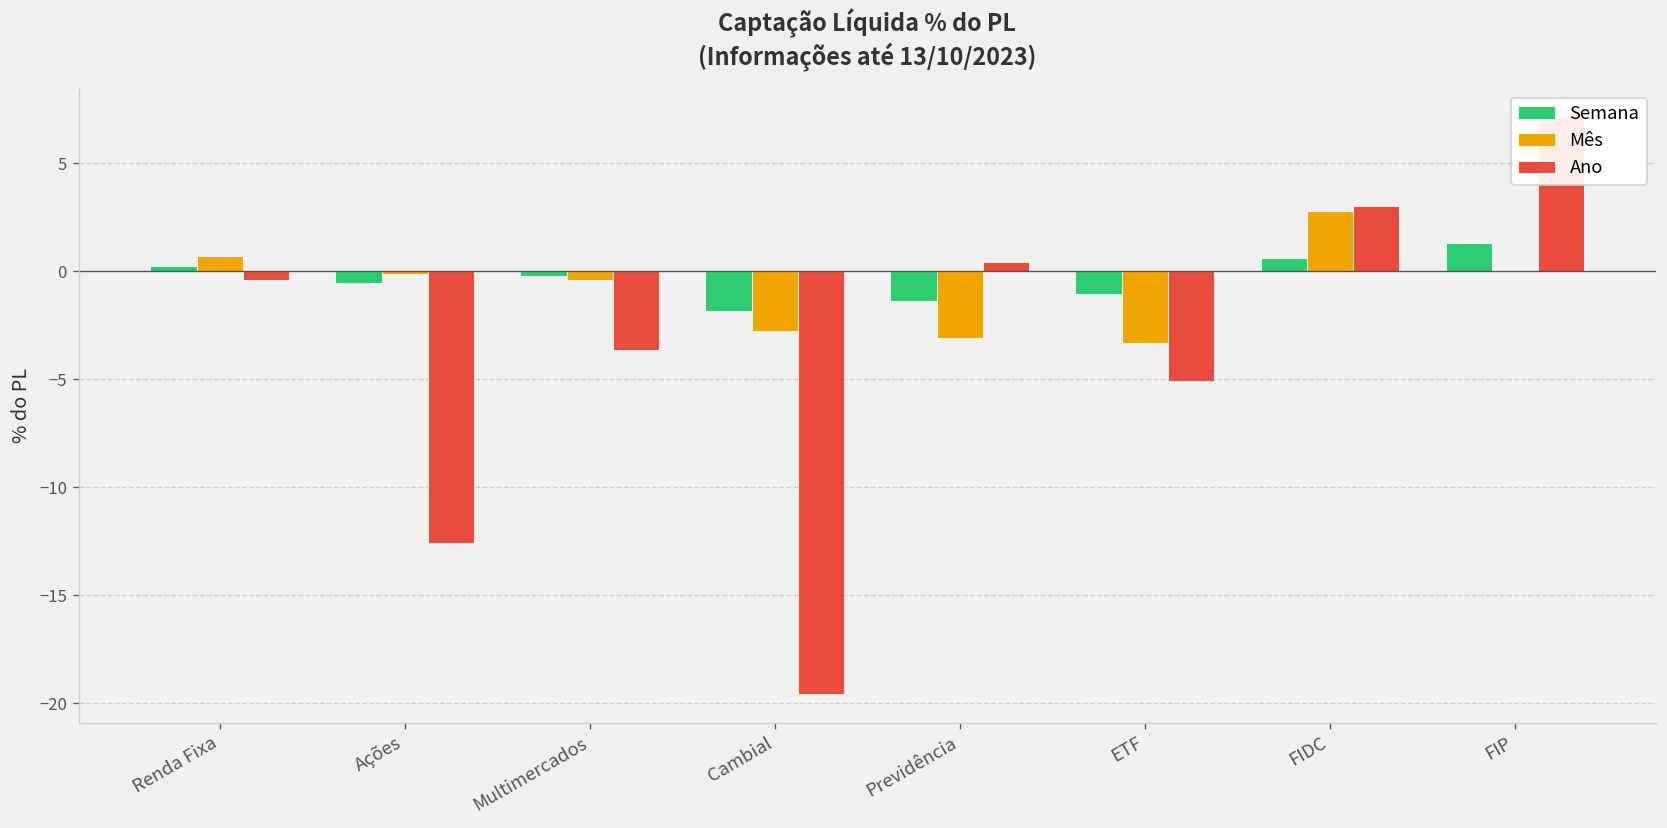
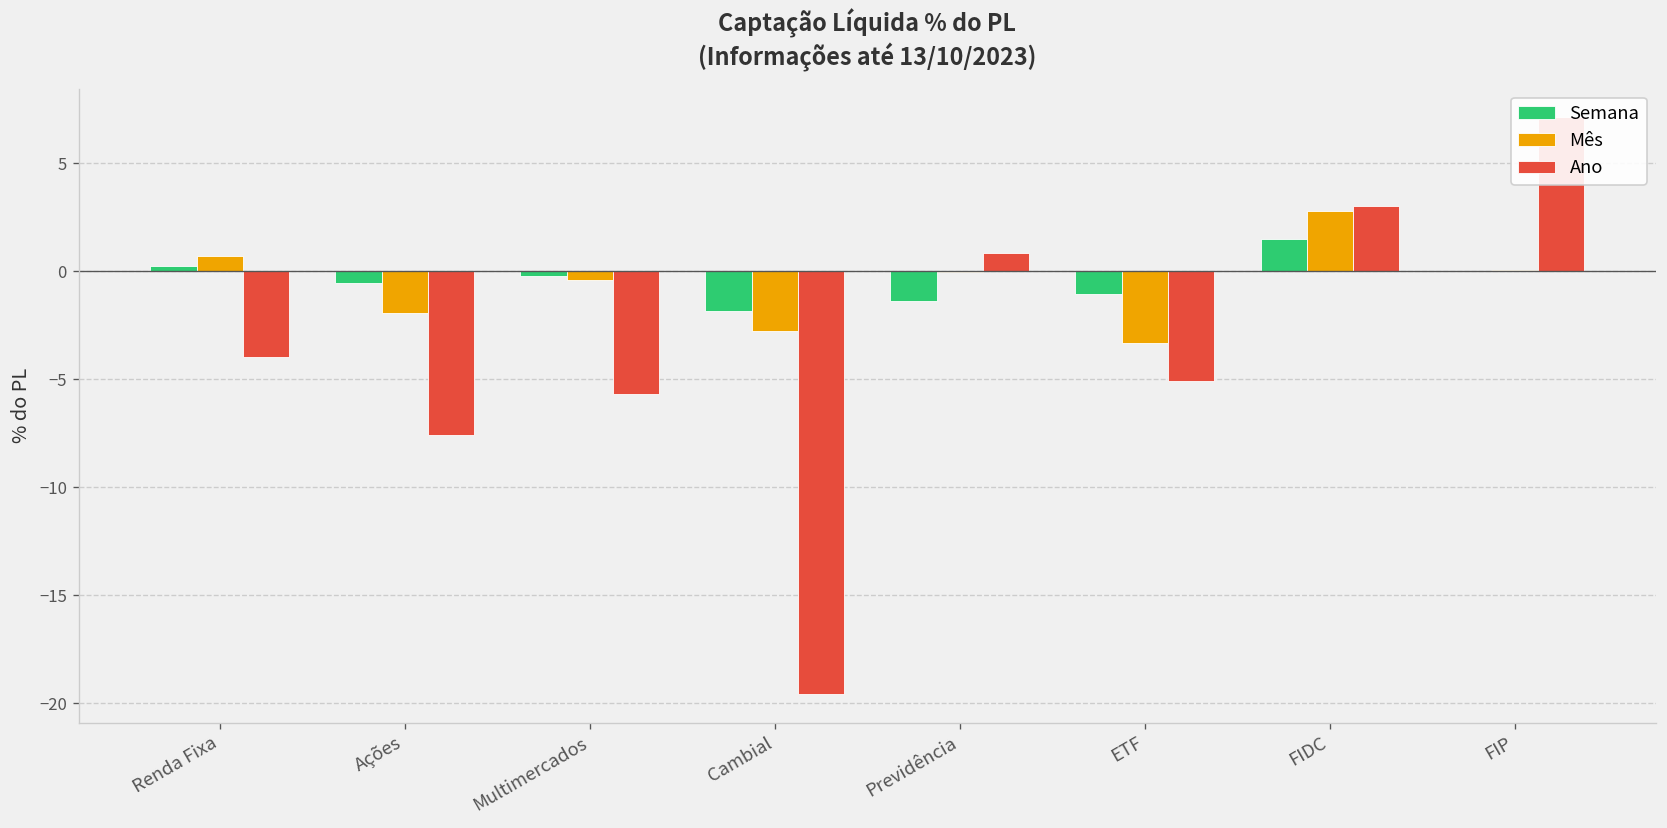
Ano, Renda Fixa: -0.4 -> -4.0
Mês, Ações: -0.1 -> -1.9
Ano, Ações: -12.6 -> -7.6
Ano, Multimercados: -3.7 -> -5.7
Mês, Previdência: -3.1 -> 0.0
Ano, Previdência: 0.4 -> 0.9
Semana, FIDC: 0.6 -> 1.5
Semana, FIP: 1.3 -> 0.0
